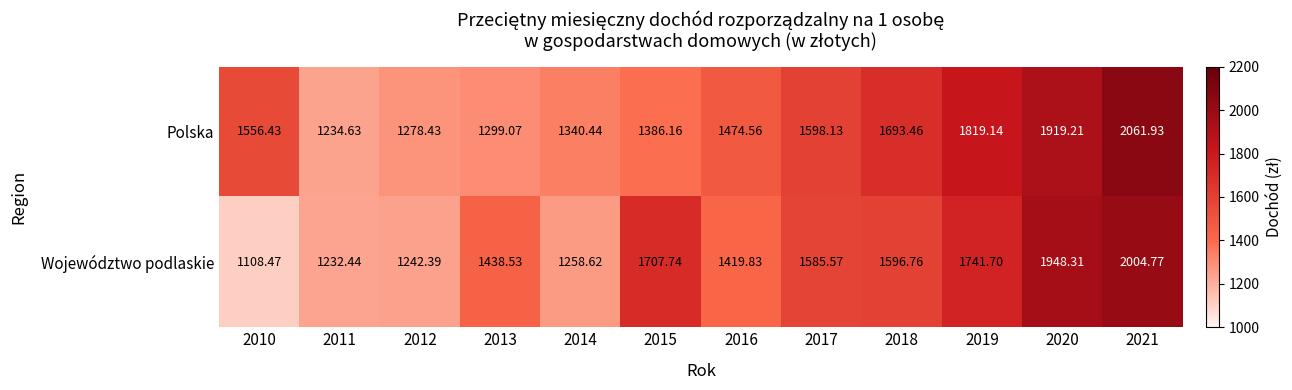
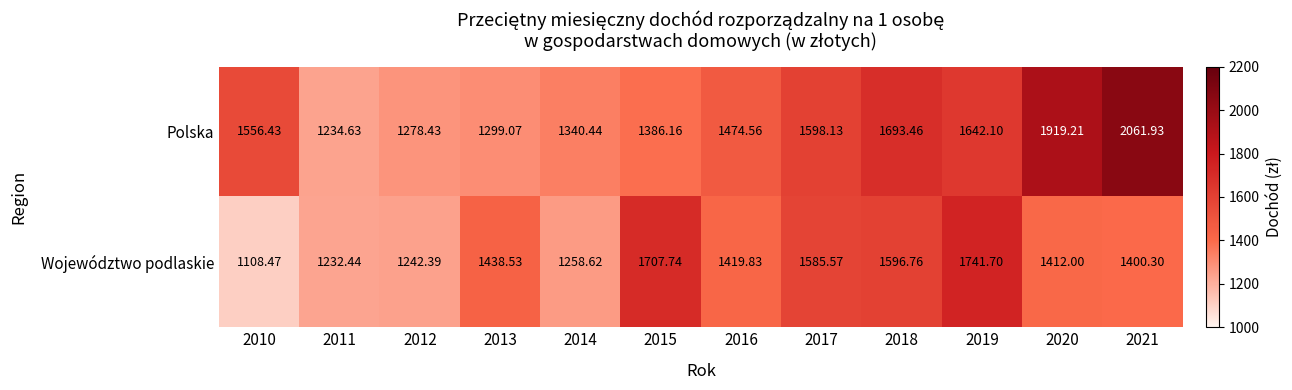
Polska, 2019: 1819.14 -> 1642.10
Województwo podlaskie, 2020: 1948.31 -> 1412.00
Województwo podlaskie, 2021: 2004.77 -> 1400.30
